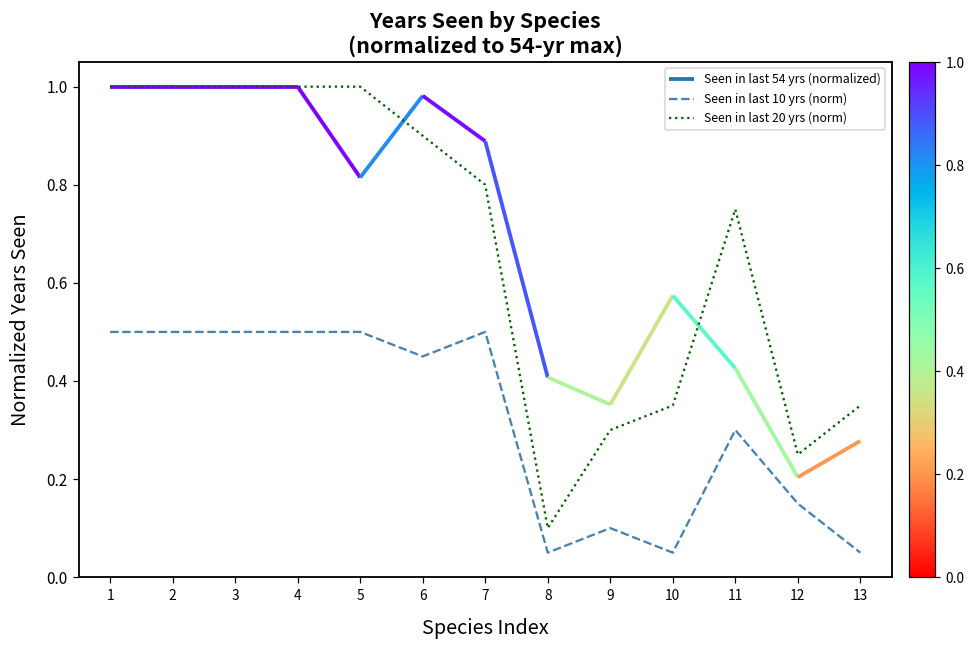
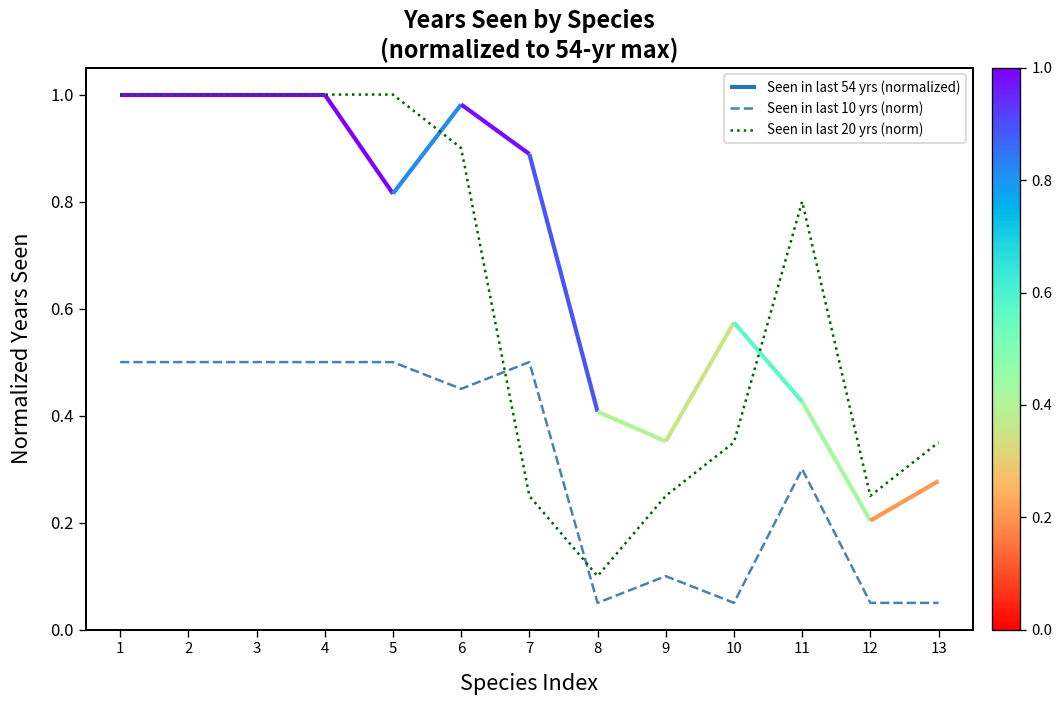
Seen in last 20 yrs (norm), 7: 0.80 -> 0.25
Seen in last 20 yrs (norm), 9: 0.30 -> 0.25
Seen in last 20 yrs (norm), 11: 0.75 -> 0.80
Seen in last 10 yrs (norm), 12: 0.15 -> 0.05
